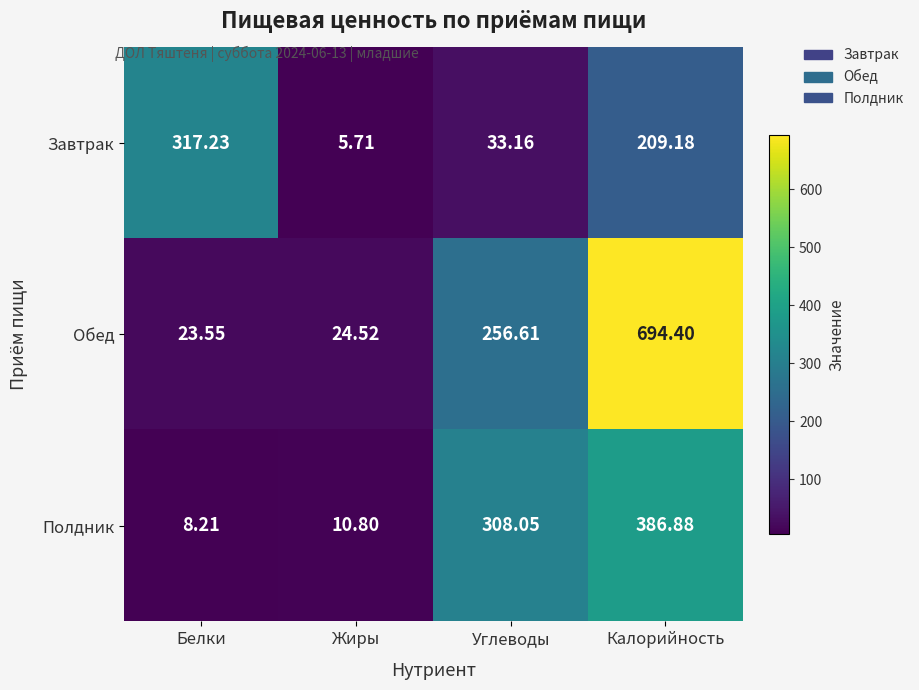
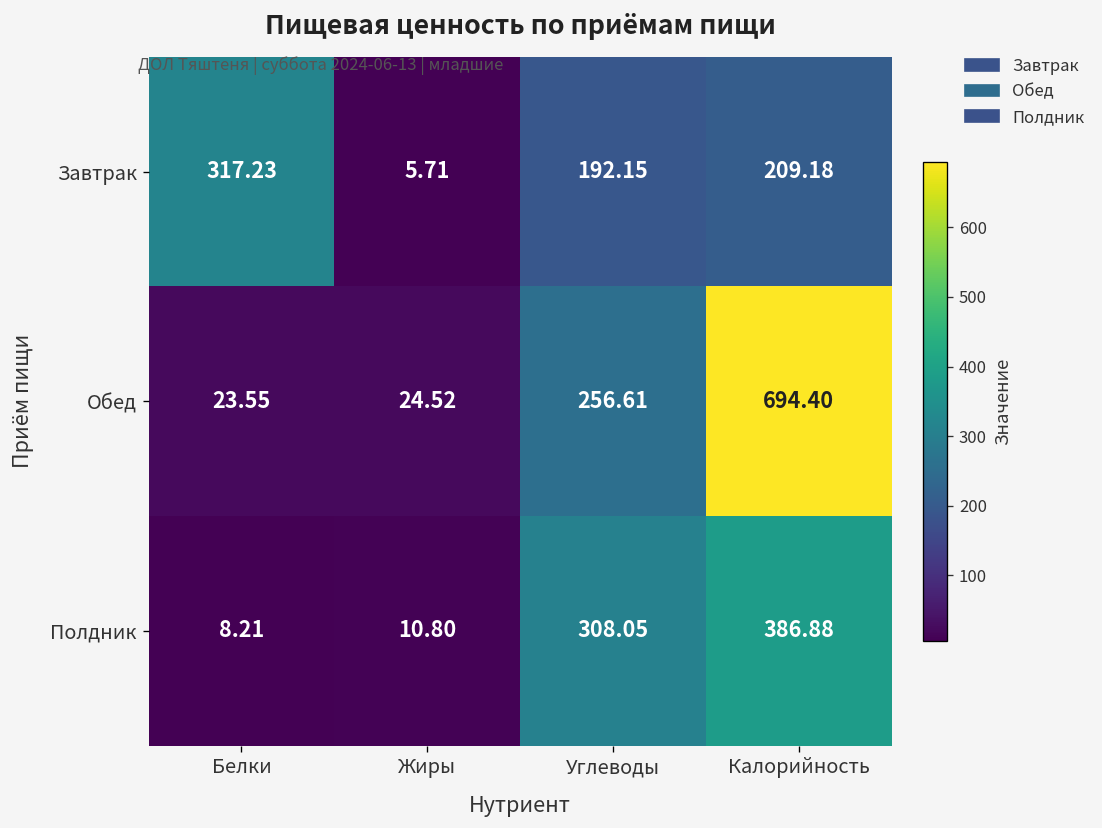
Завтрак, Углеводы: 33.16 -> 192.15
